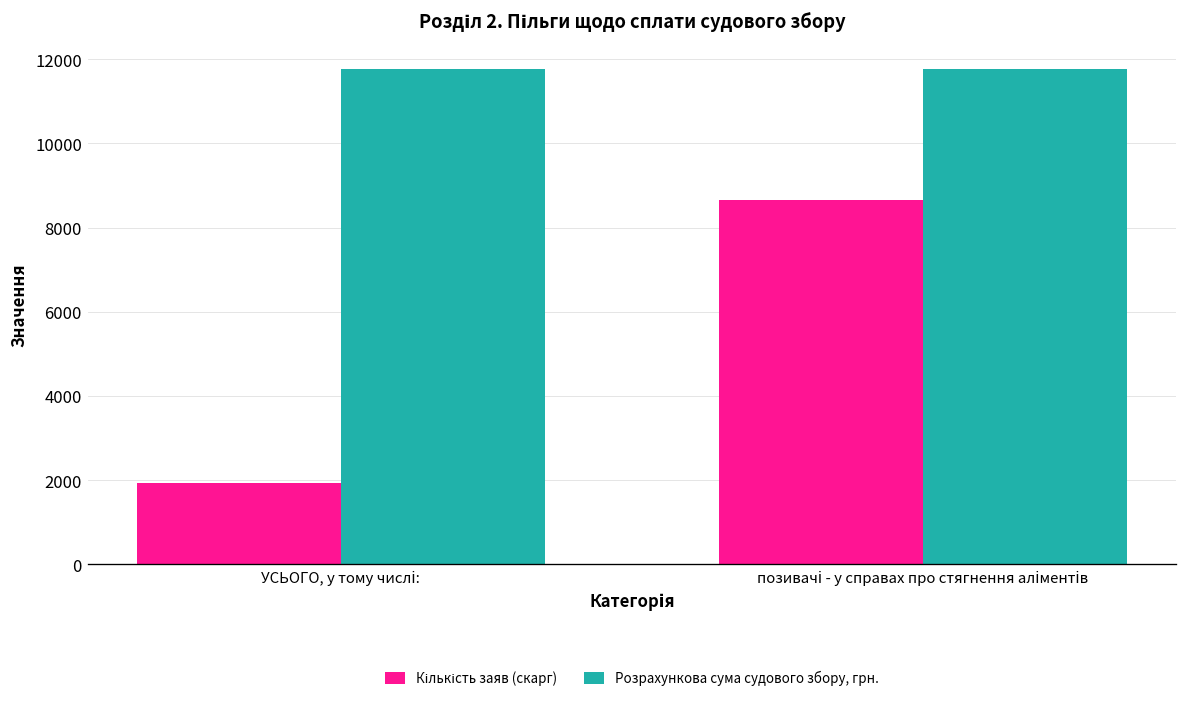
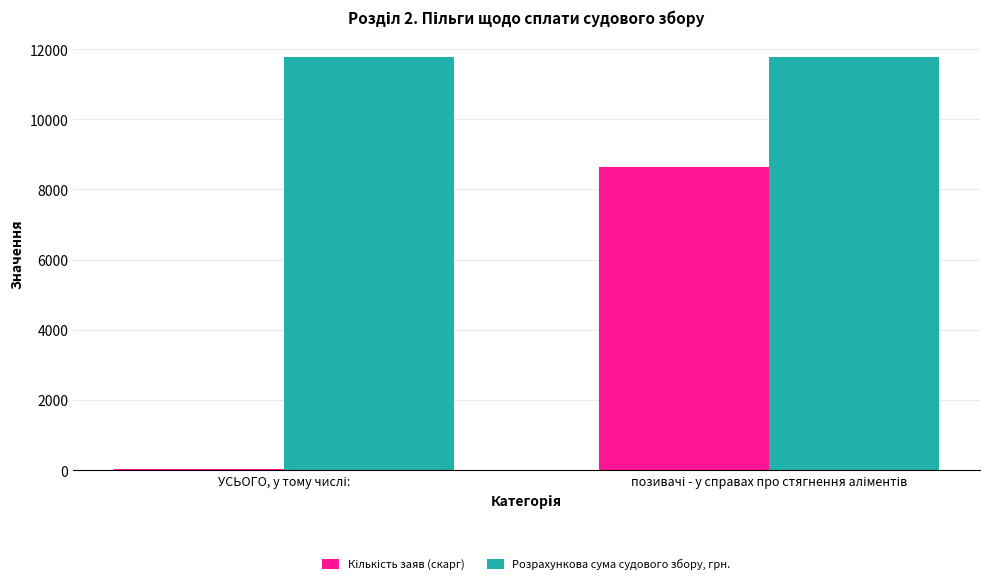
Кількість заяв (скарг), УСЬОГО, у тому числі:: 1900 -> 0
